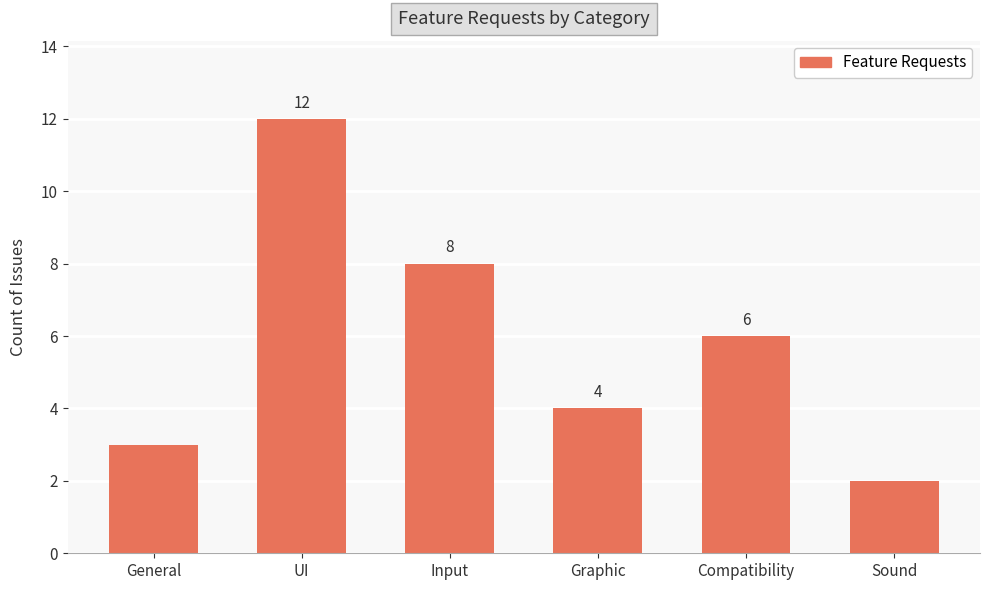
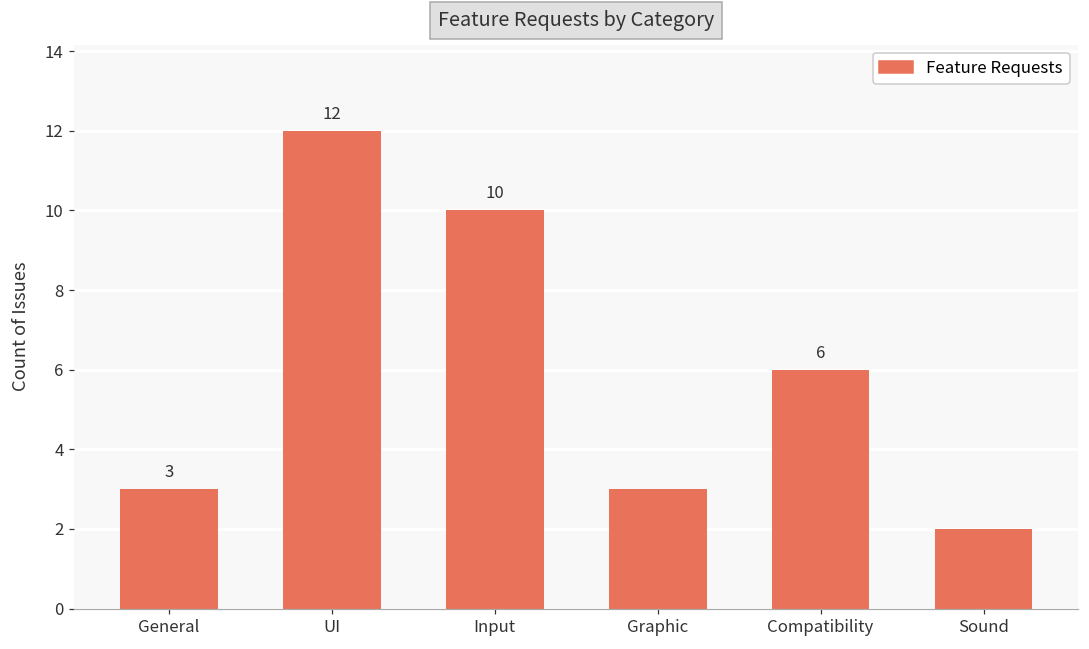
Input: 8 -> 10
Graphic: 4 -> 3
